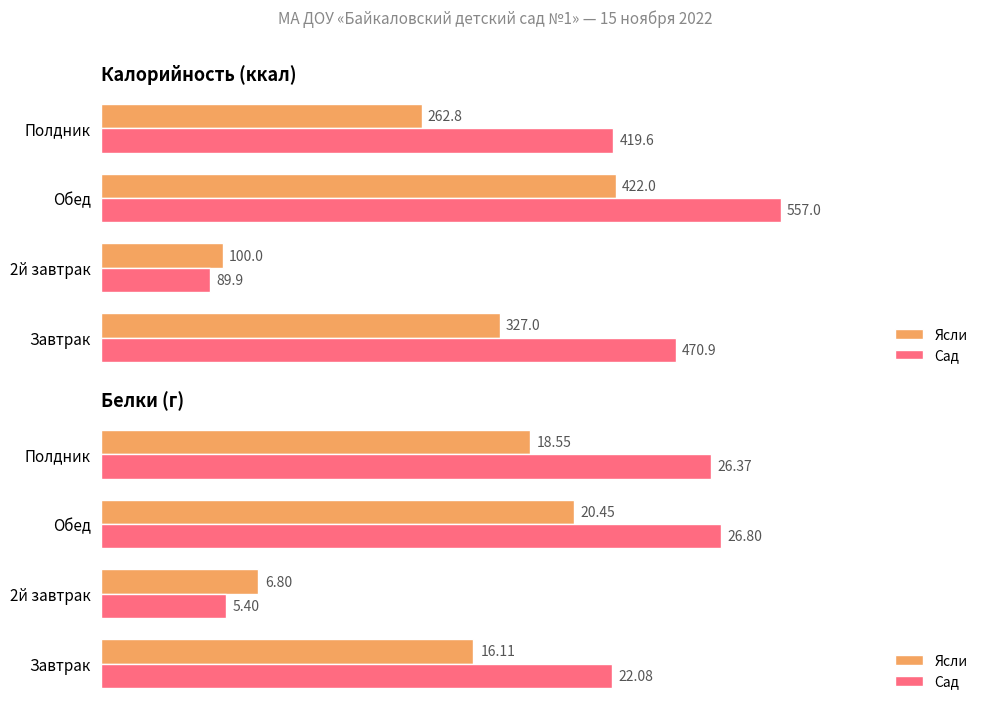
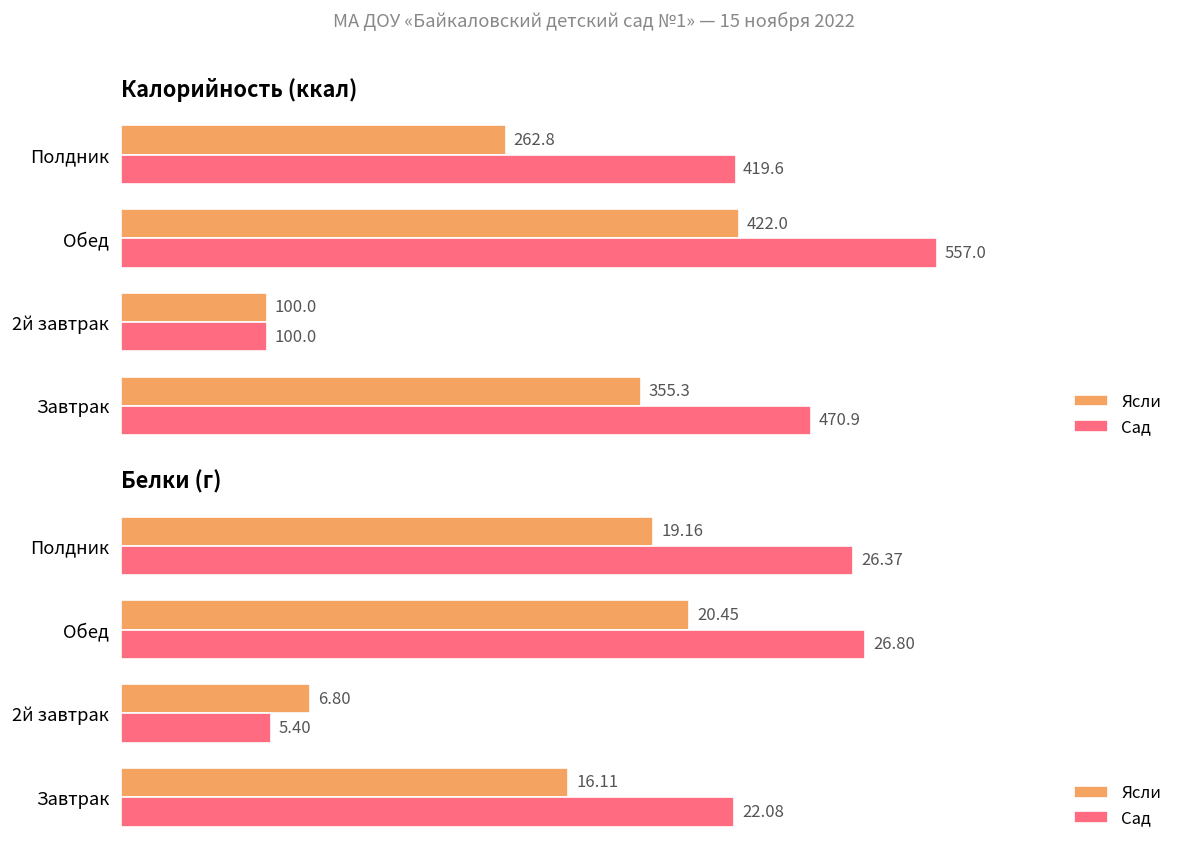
Калорийность (ккал), Сад, 2й завтрак: 89.9 -> 100.0
Калорийность (ккал), Ясли, Завтрак: 327.0 -> 355.3
Белки (г), Ясли, Полдник: 18.55 -> 19.16
